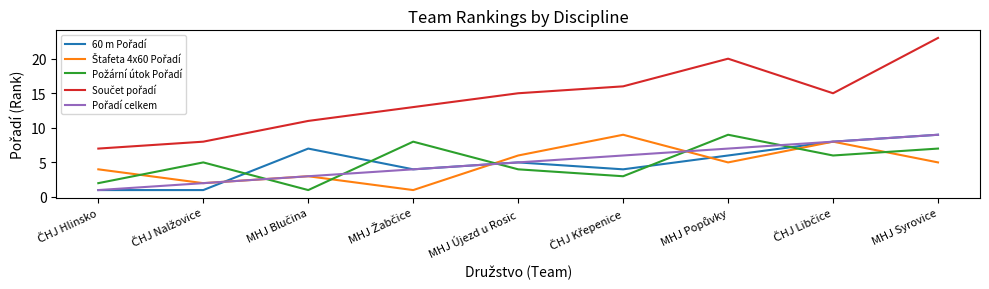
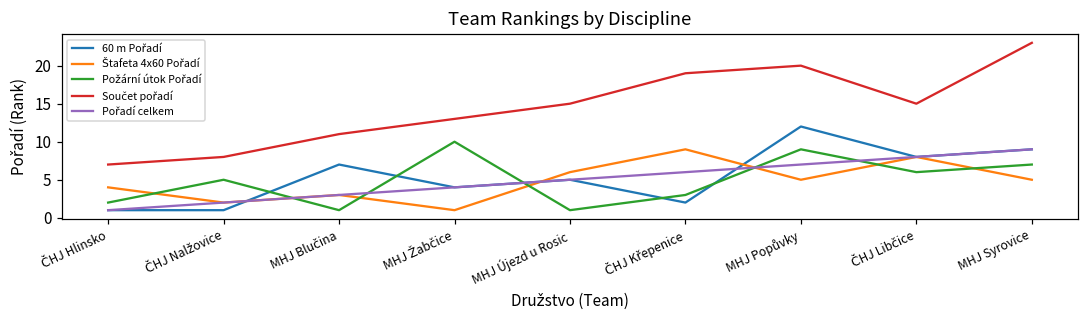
Požární útok Pořadí, MHJ Žabčice: 8 -> 10
Požární útok Pořadí, MHJ Újezd u Rosic: 4 -> 1
60 m Pořadí, ČHJ Křepenice: 4 -> 2
Součet pořadí, ČHJ Křepenice: 16 -> 19
60 m Pořadí, MHJ Popůvky: 6 -> 12
